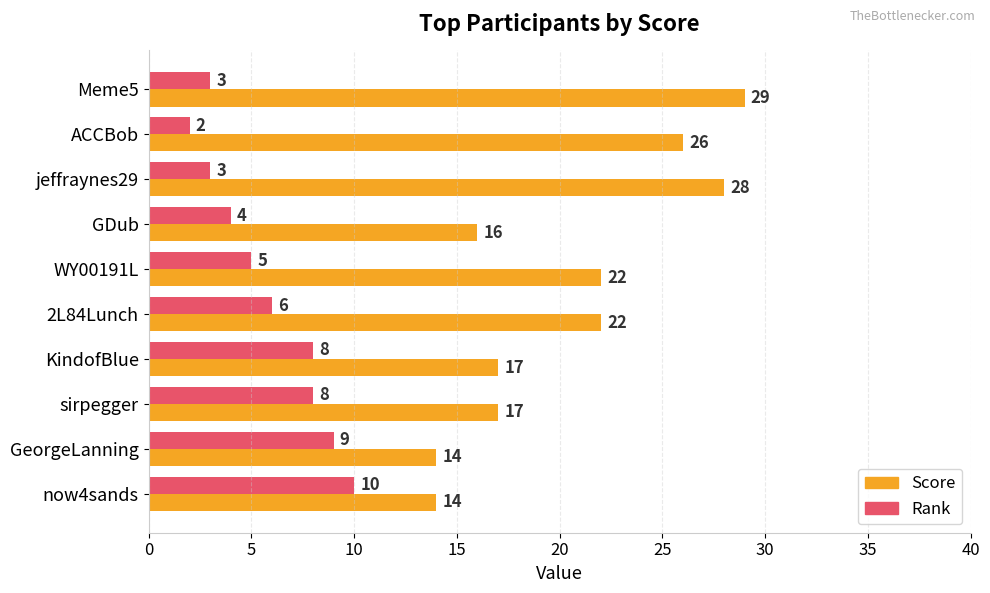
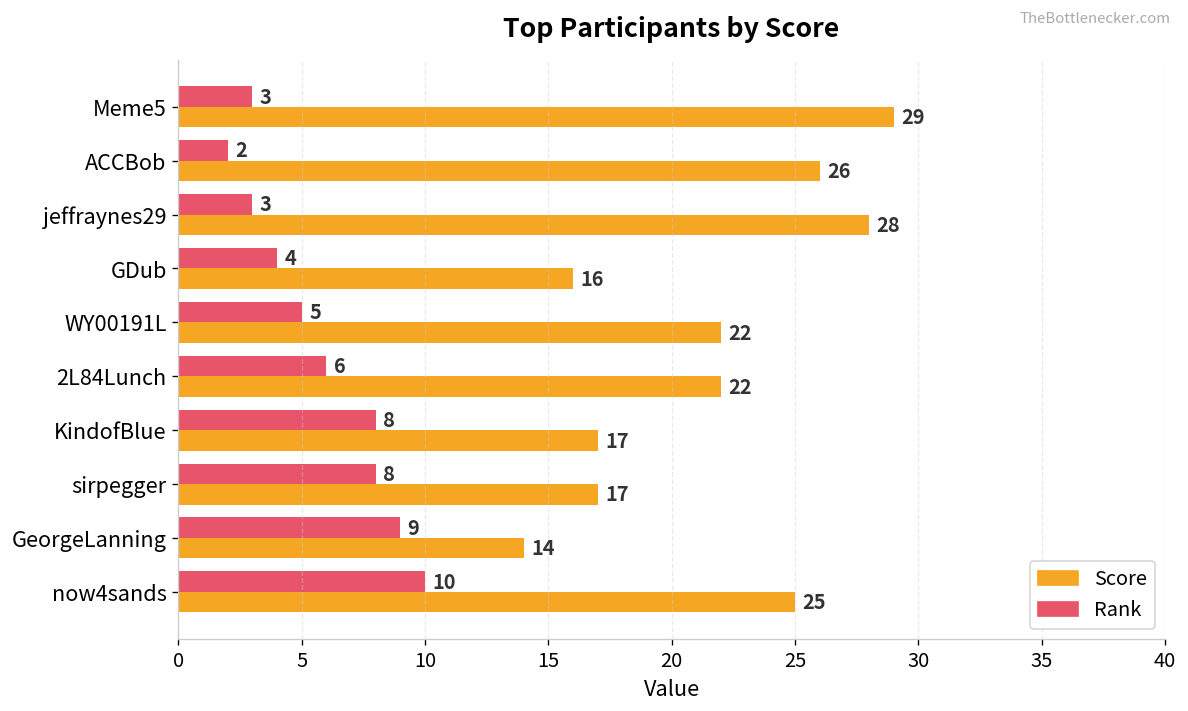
Score, now4sands: 14 -> 25
